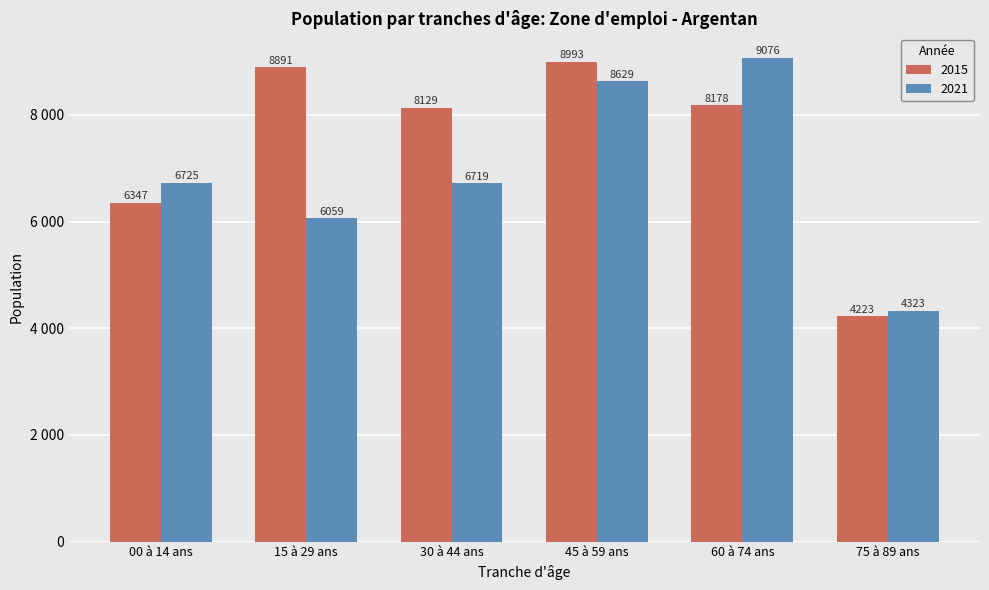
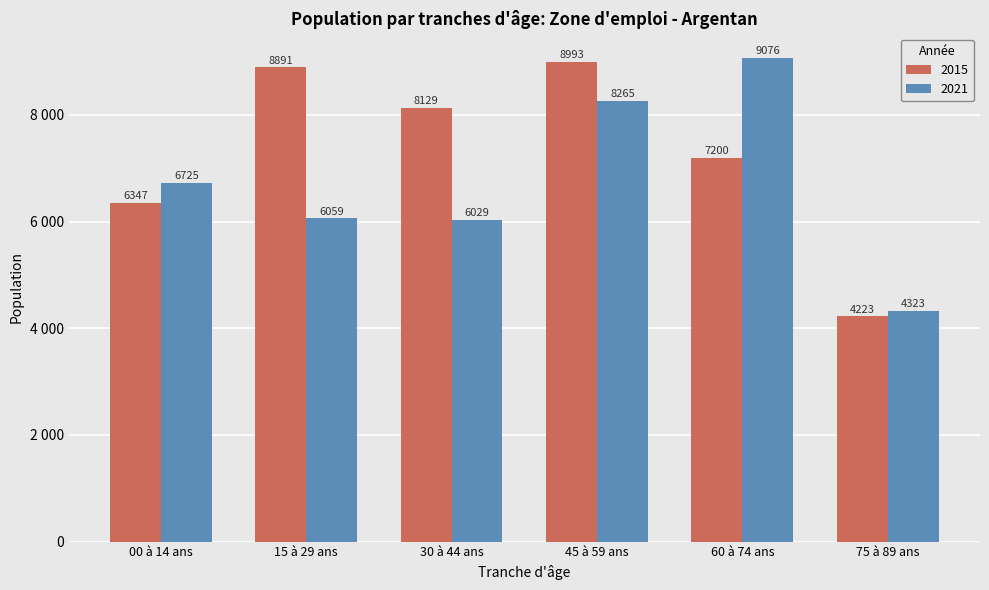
2021, 30 à 44 ans: 6719 -> 6029
2021, 45 à 59 ans: 8629 -> 8265
2015, 60 à 74 ans: 8178 -> 7200
